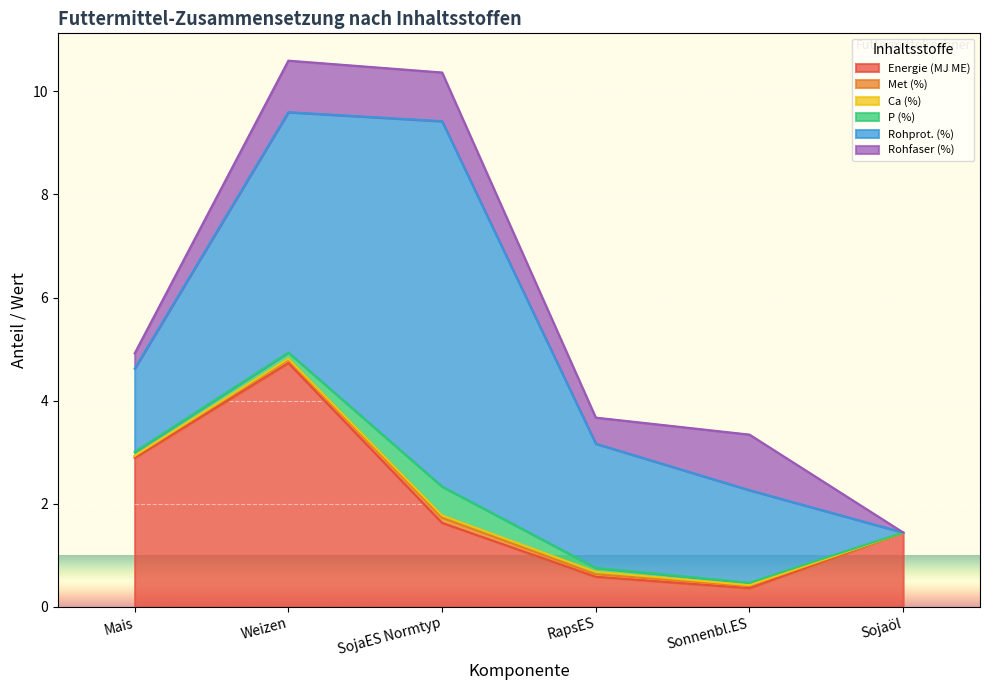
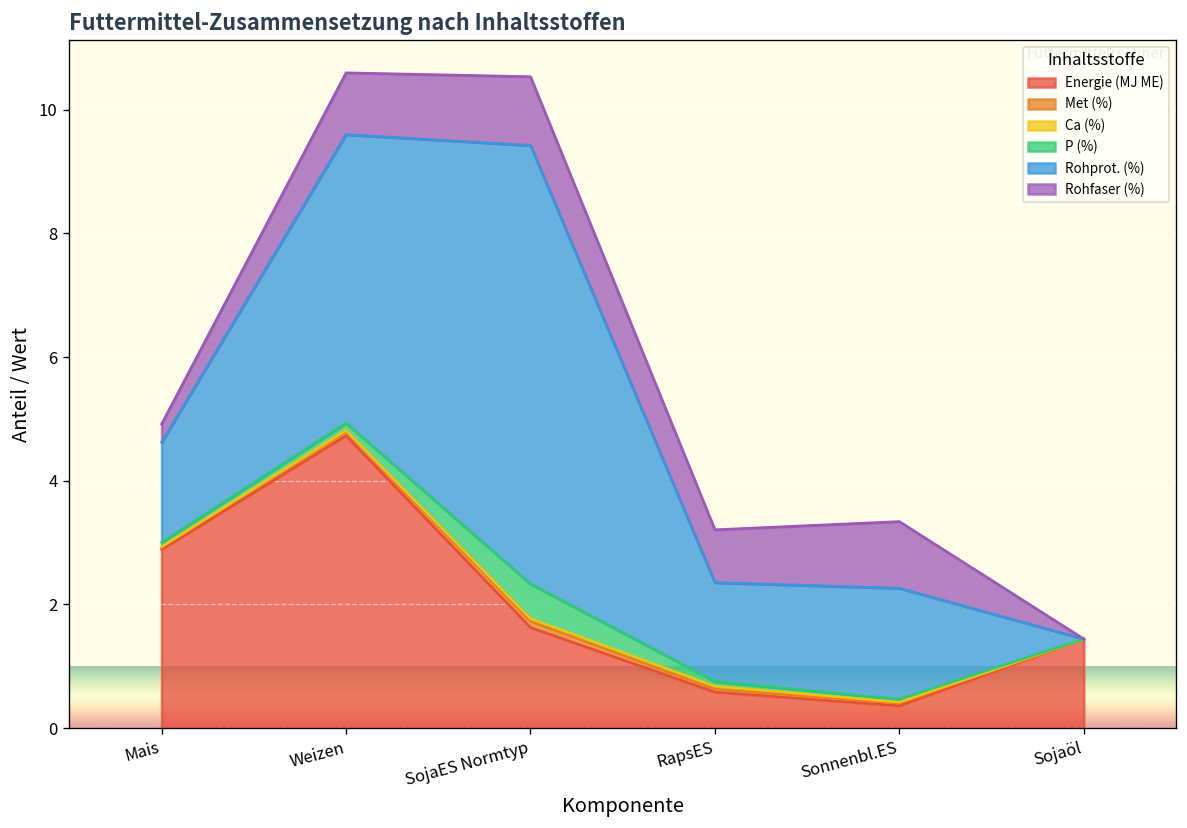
Rohfaser (%), SojaES Normtyp: 0.9 -> 1.1
Rohprot. (%), RapsES: 2.4 -> 1.6
Rohfaser (%), RapsES: 0.5 -> 0.9
